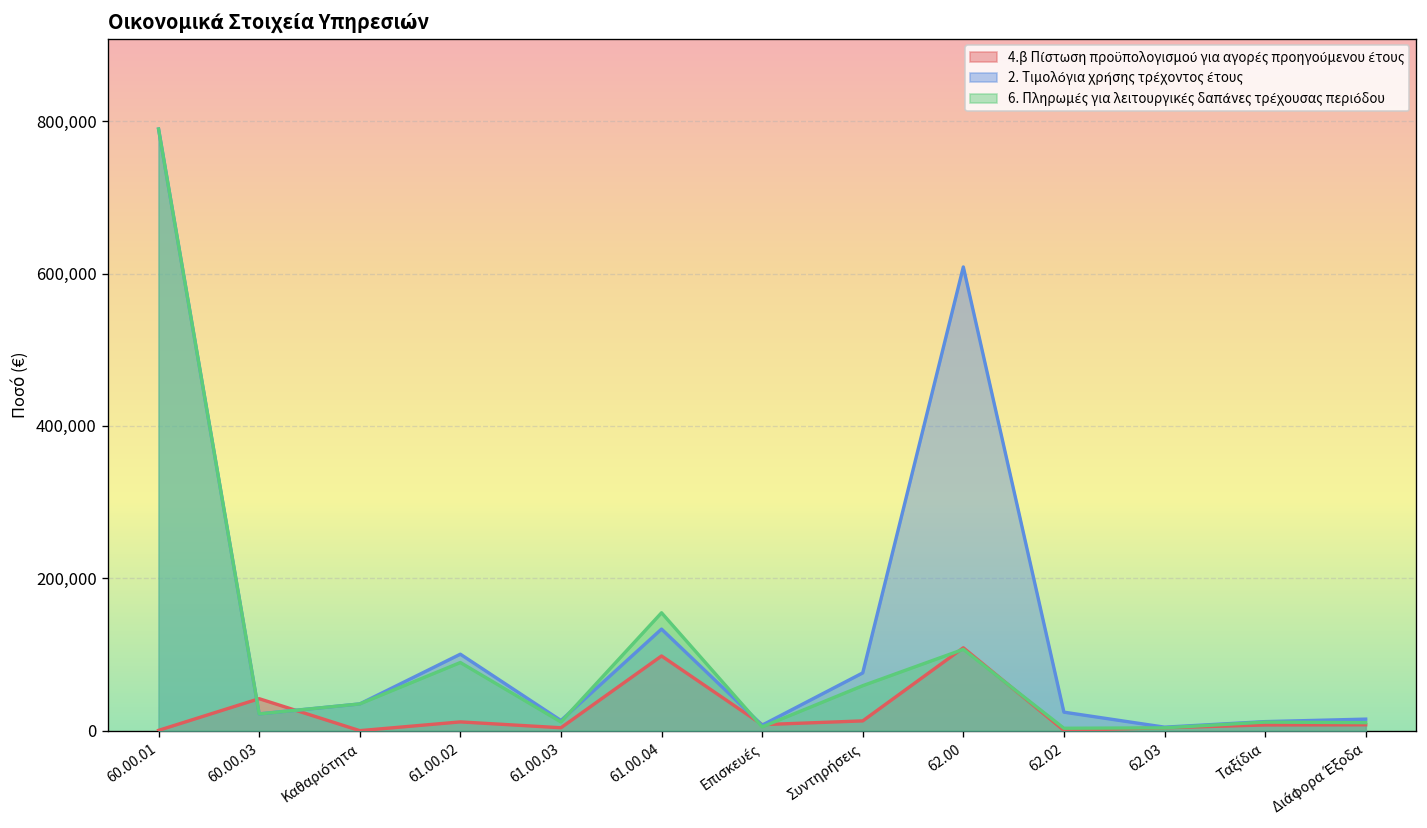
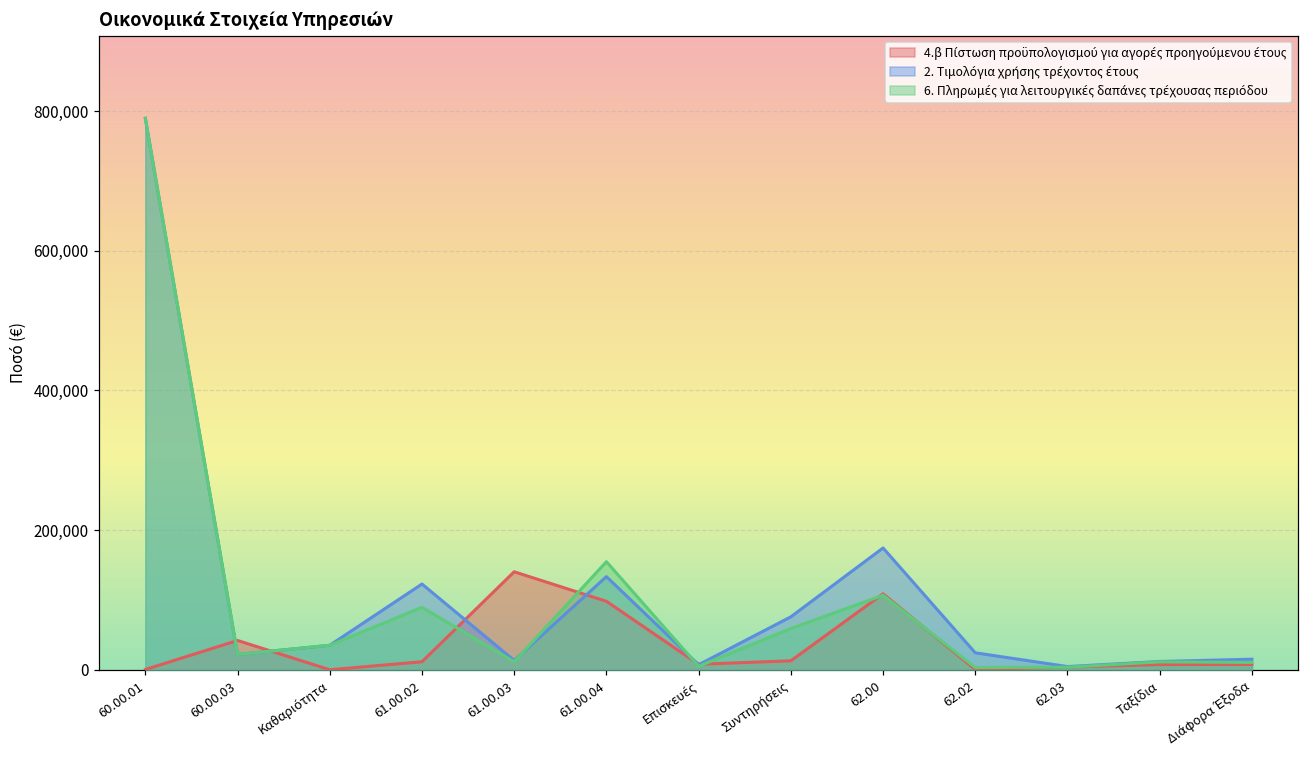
2. Τιμολόγια χρήσης τρέχοντος έτους, 61.00.02: 100,000 -> 120,000
4.β Πίστωση προϋπολογισμού για αγορές προηγούμενου έτους, 61.00.03: 0 -> 140,000
2. Τιμολόγια χρήσης τρέχοντος έτους, 62.00: 610,000 -> 170,000
